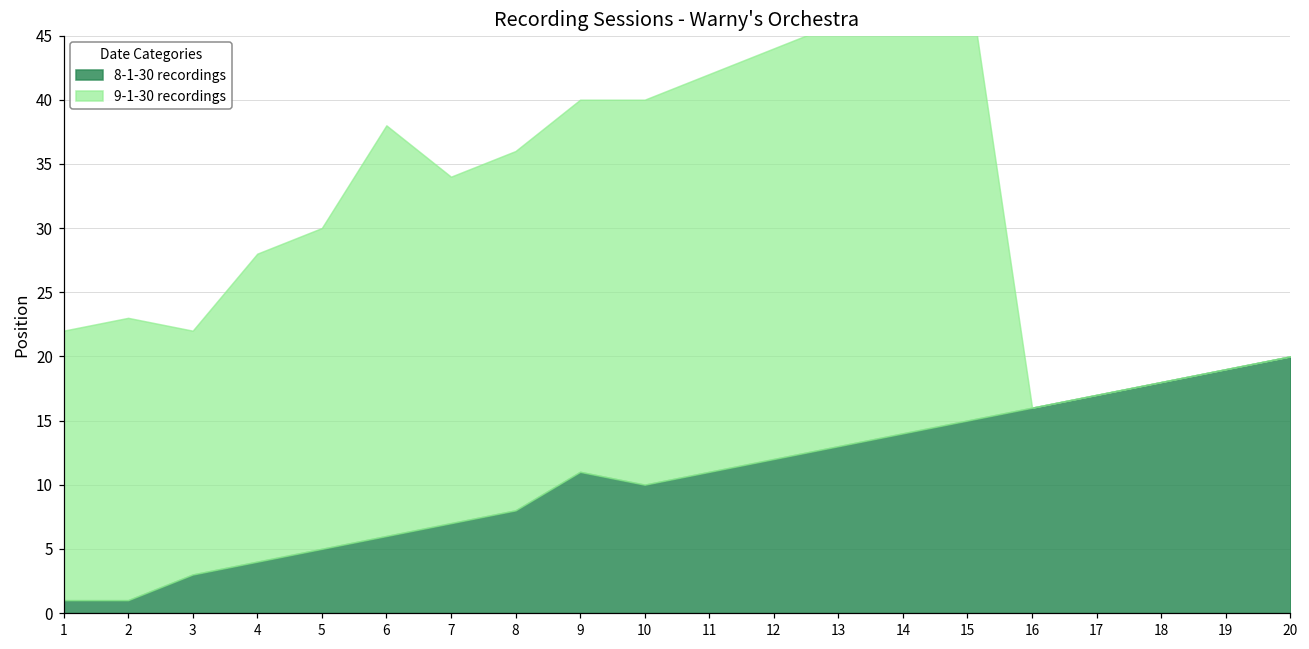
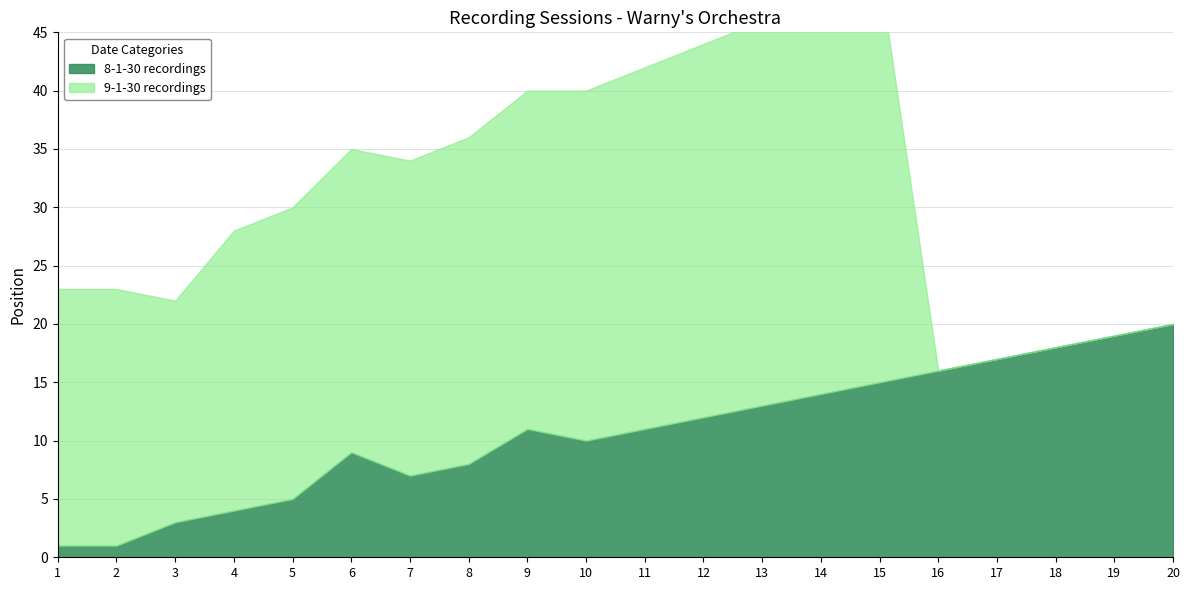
9-1-30 recordings, 1: 21 -> 22
8-1-30 recordings, 6: 6 -> 9
9-1-30 recordings, 6: 32 -> 26
